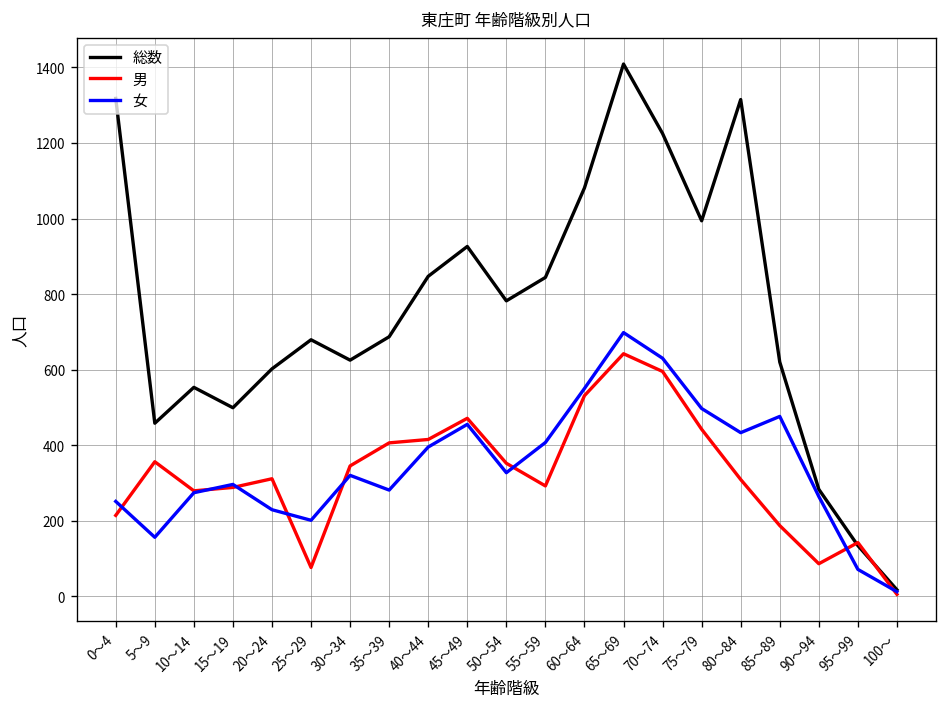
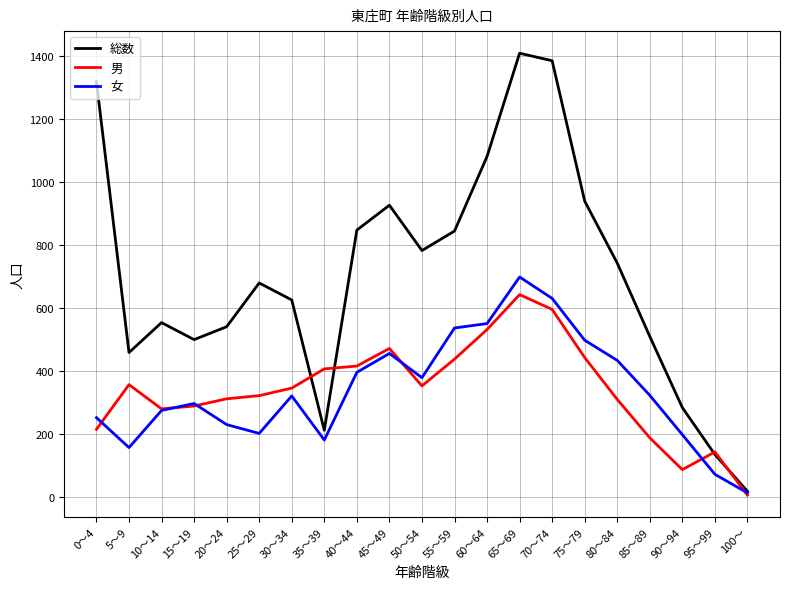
総数, 20～24: 600 -> 540
男, 25～29: 80 -> 320
総数, 35～39: 690 -> 210
女, 35～39: 280 -> 180
女, 50～54: 330 -> 380
男, 55～59: 290 -> 440
女, 55～59: 410 -> 540
総数, 70～74: 1230 -> 1390
総数, 75～79: 990 -> 940
総数, 80～84: 1320 -> 740
総数, 85～89: 620 -> 510
女, 85～89: 480 -> 320
女, 90～94: 260 -> 200
